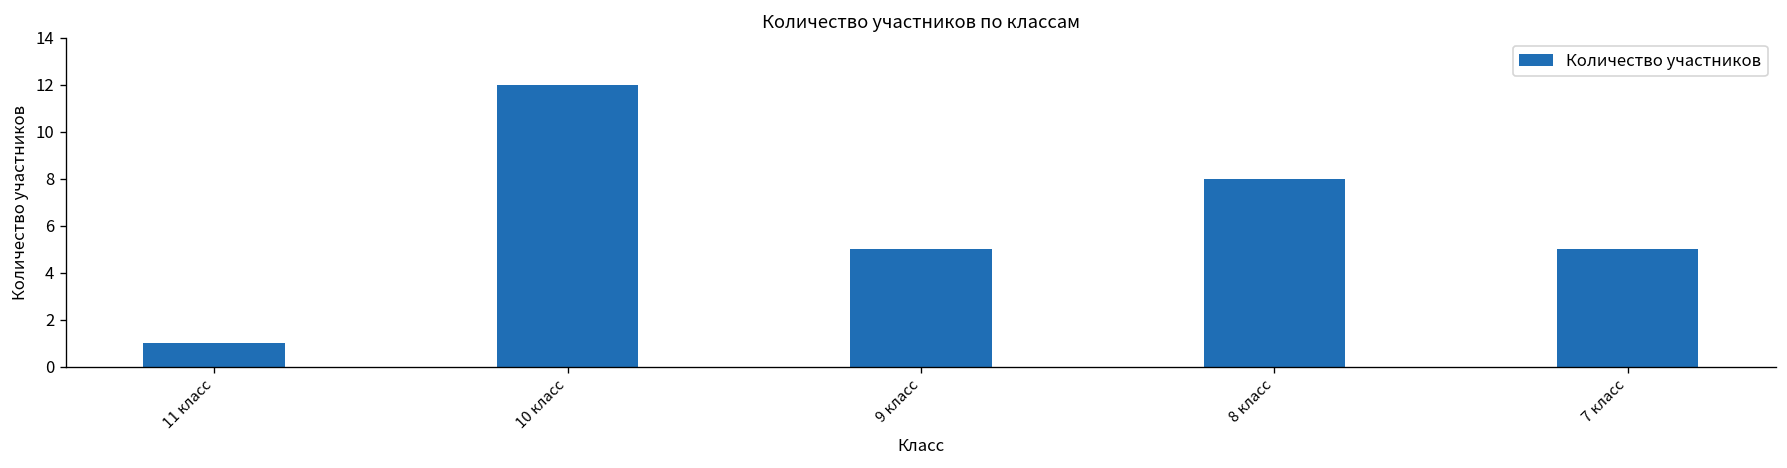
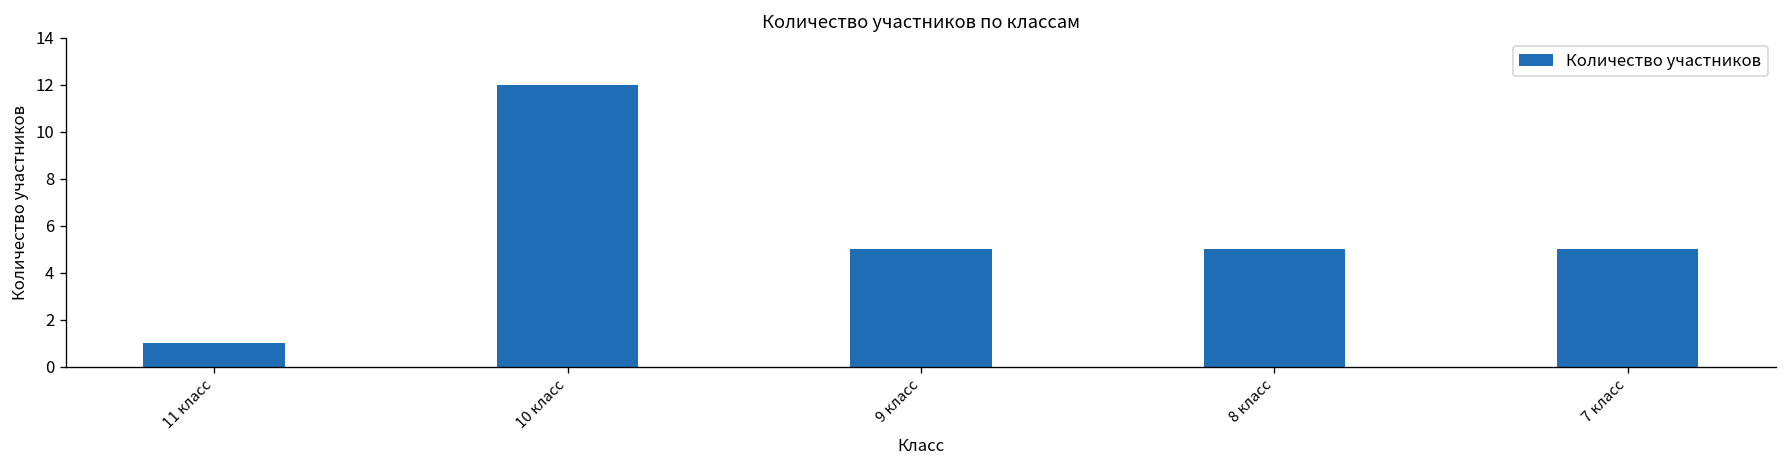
8 класс: 8 -> 5
